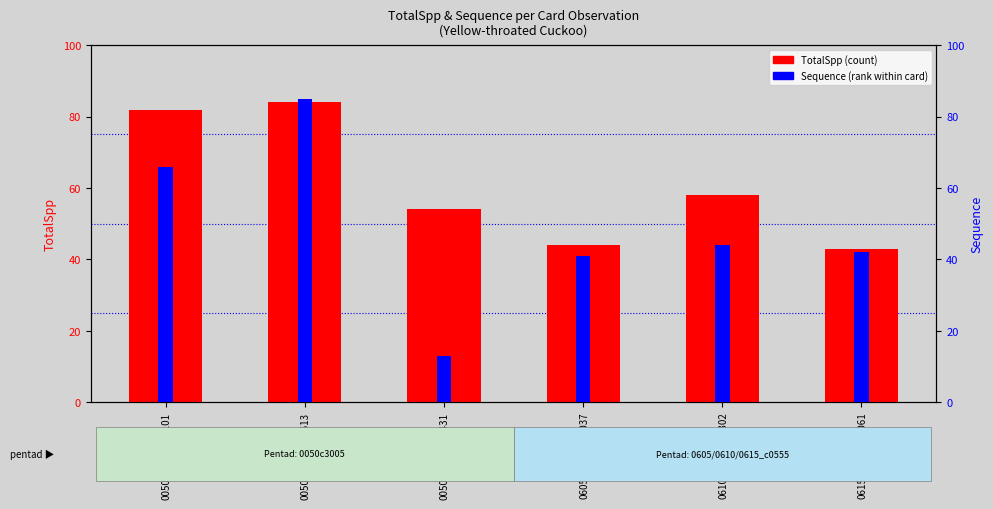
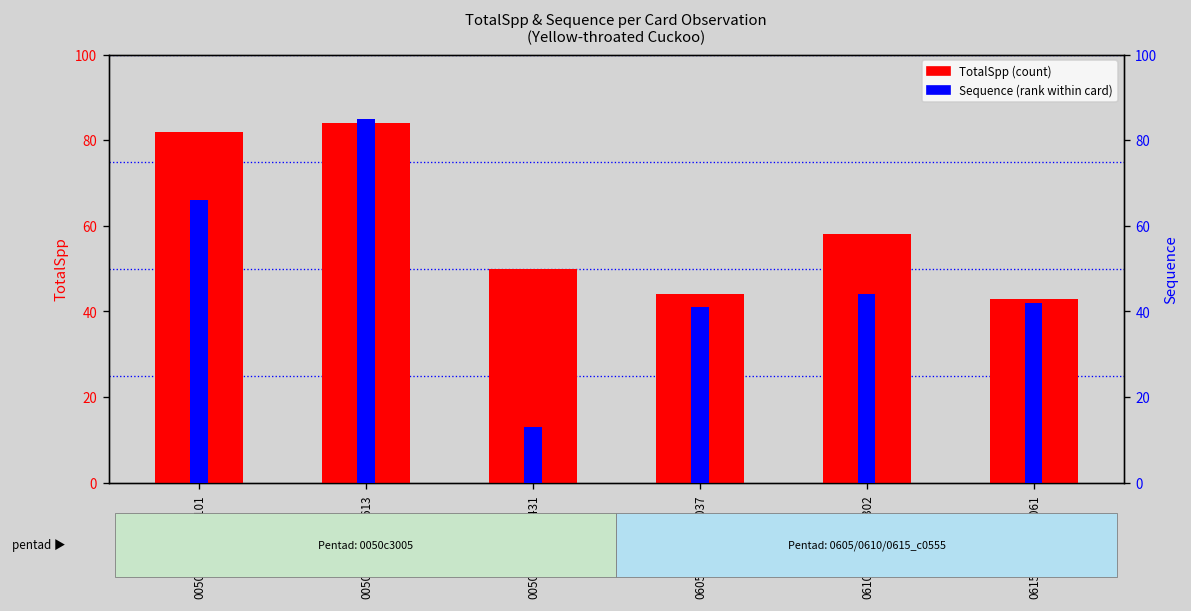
TotalSpp (count), 0050c3005_016431: 54 -> 50
